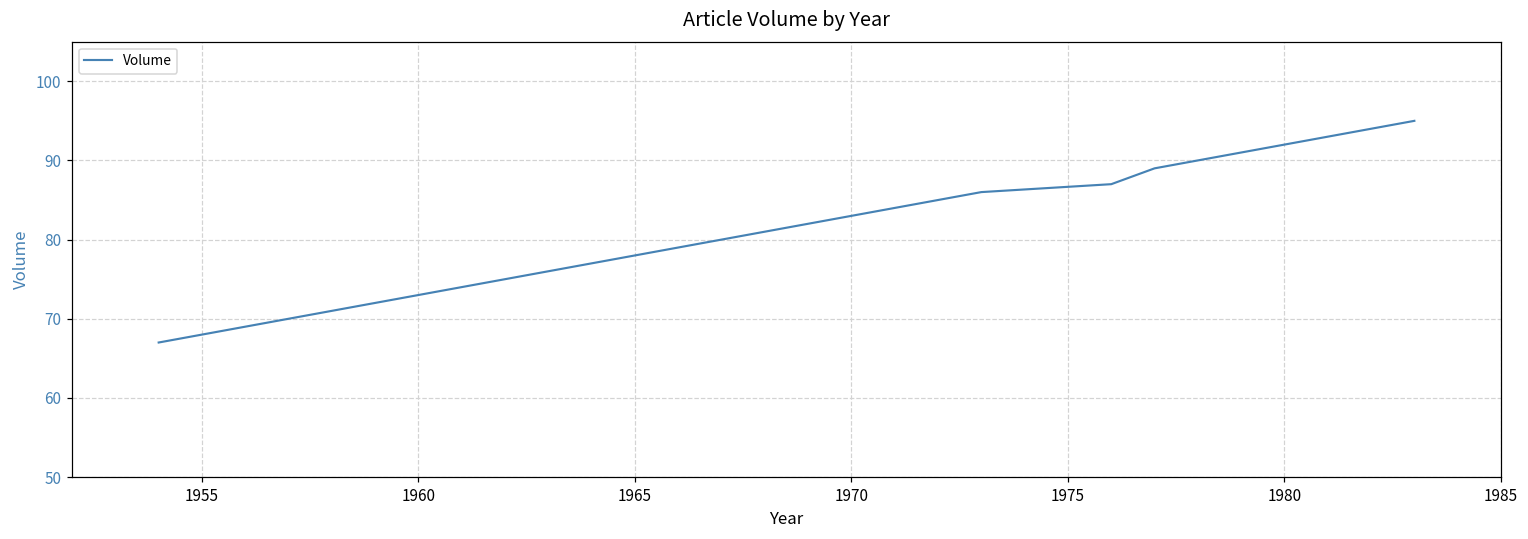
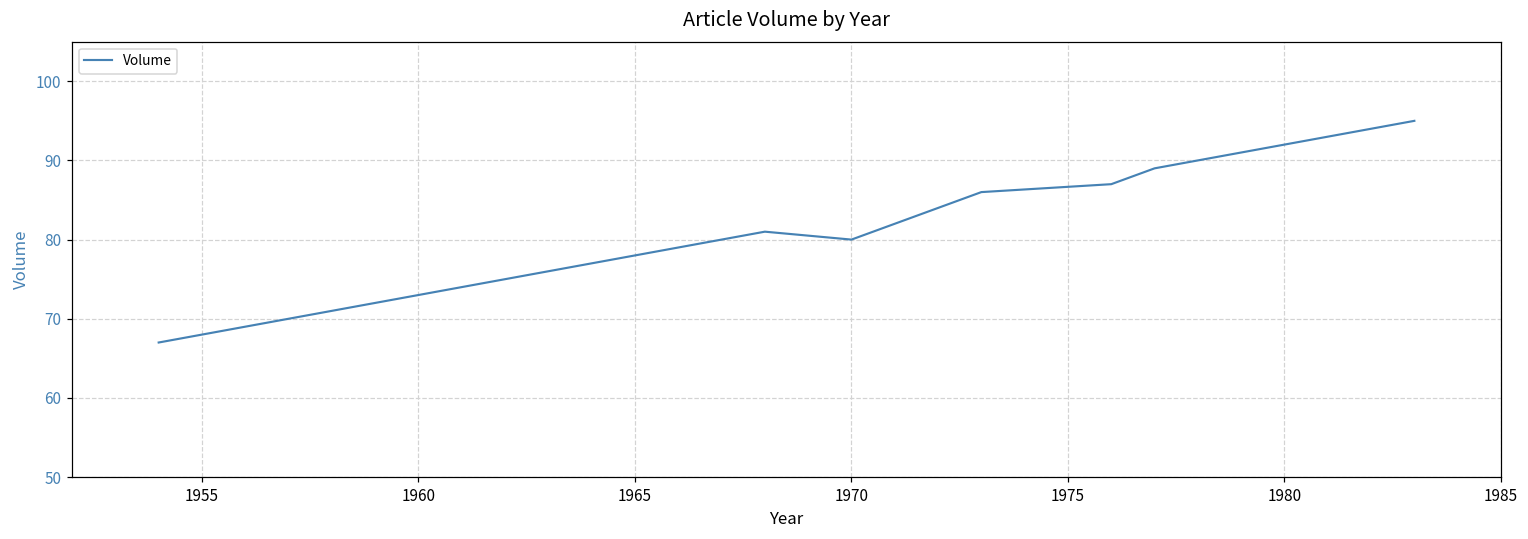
1970: 83 -> 80
